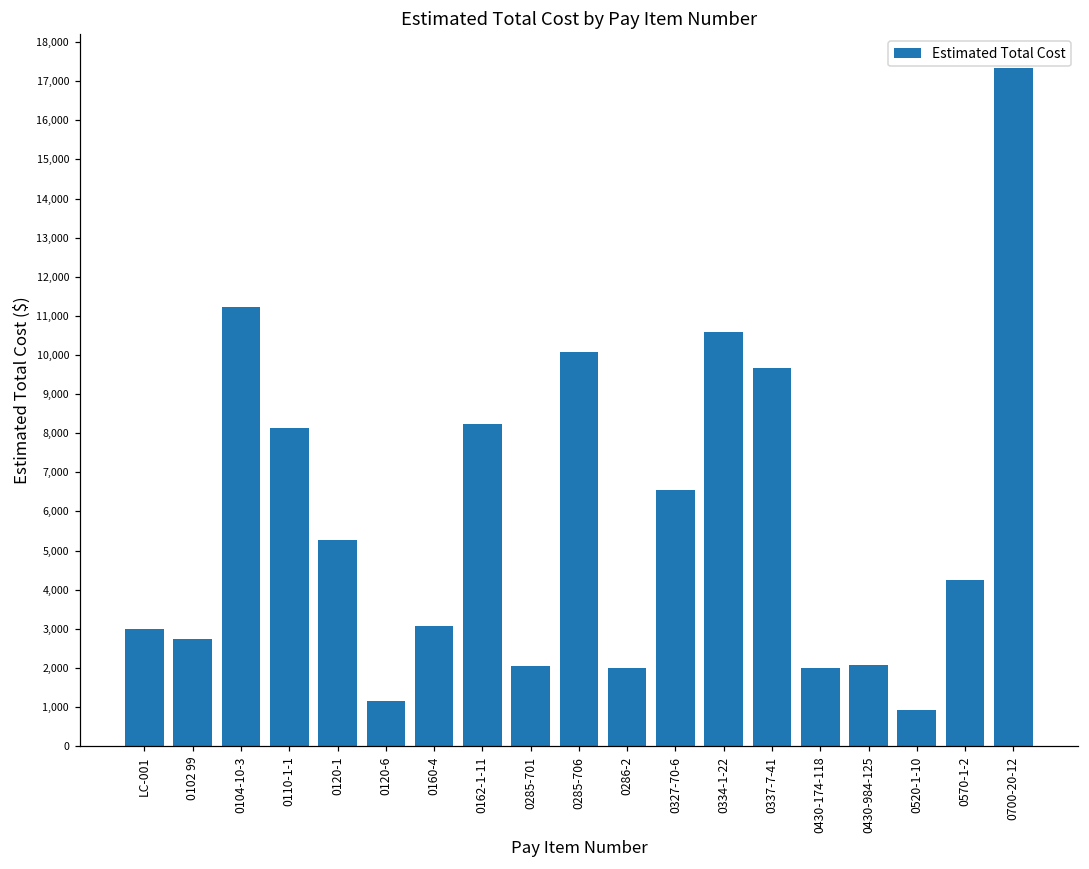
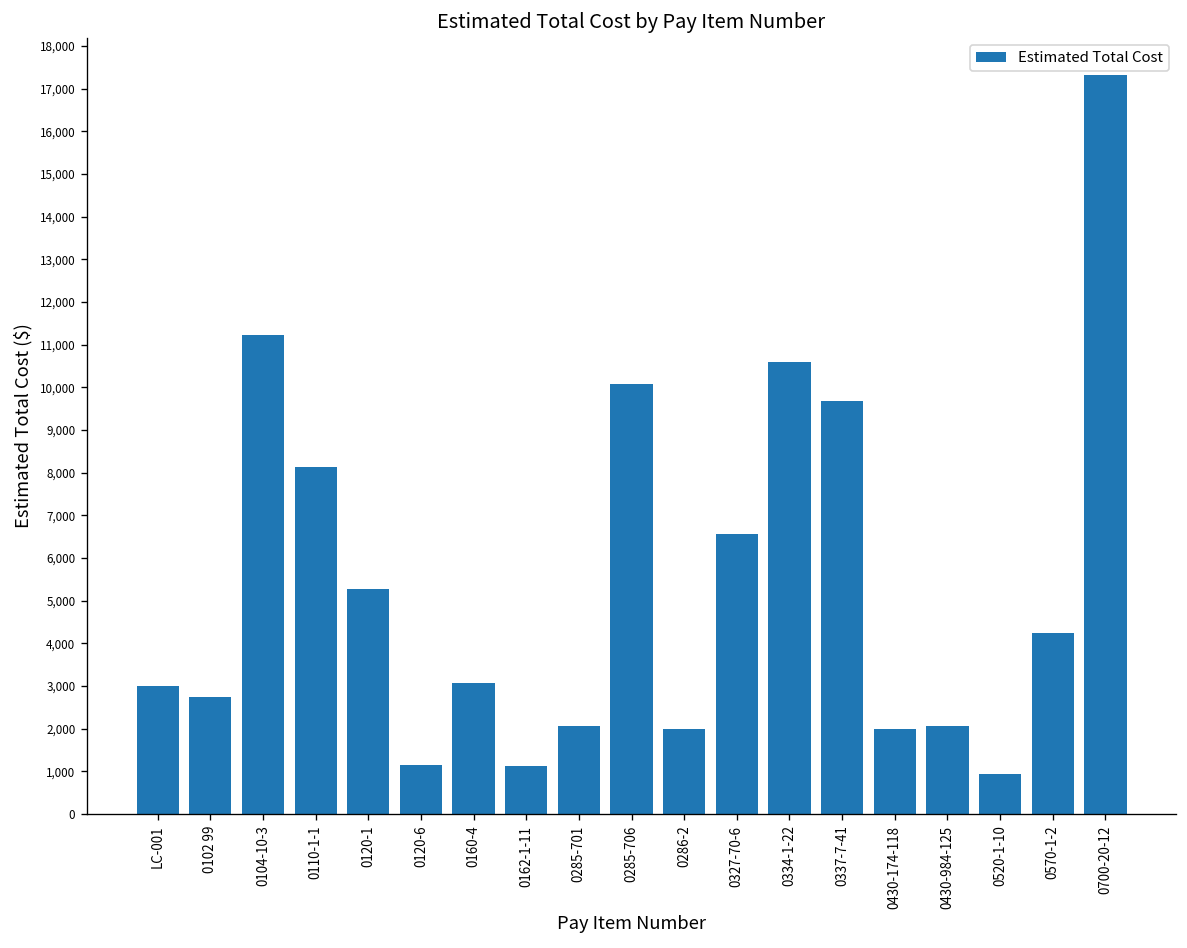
0162-1-11: 8,200 -> 1,100
